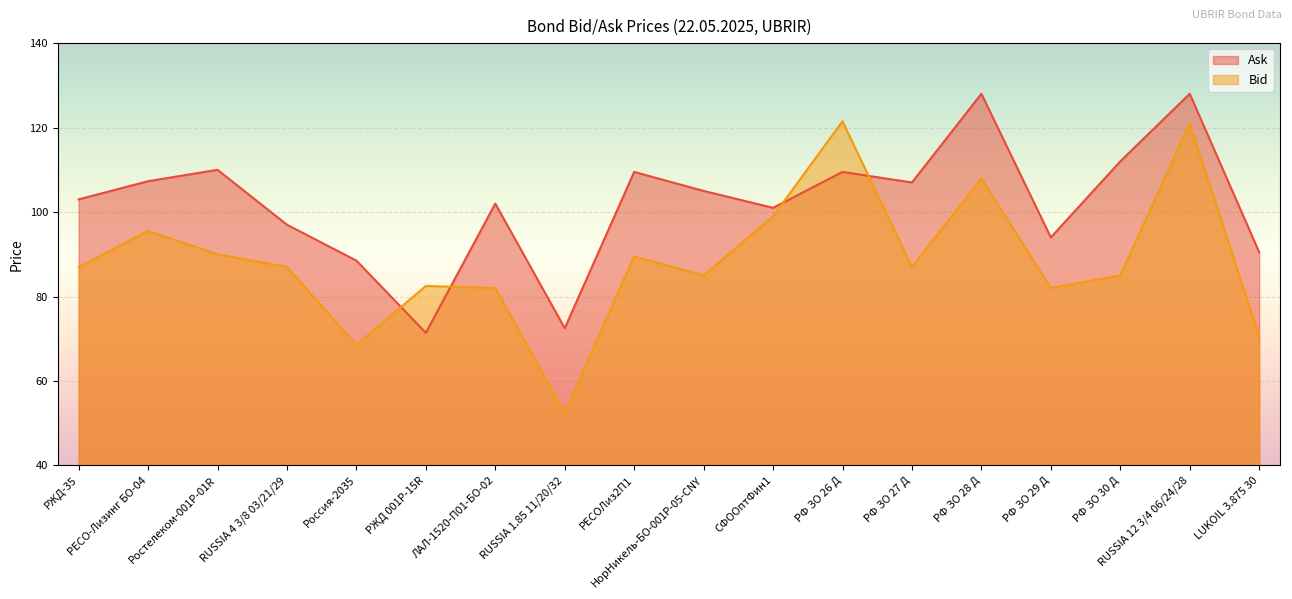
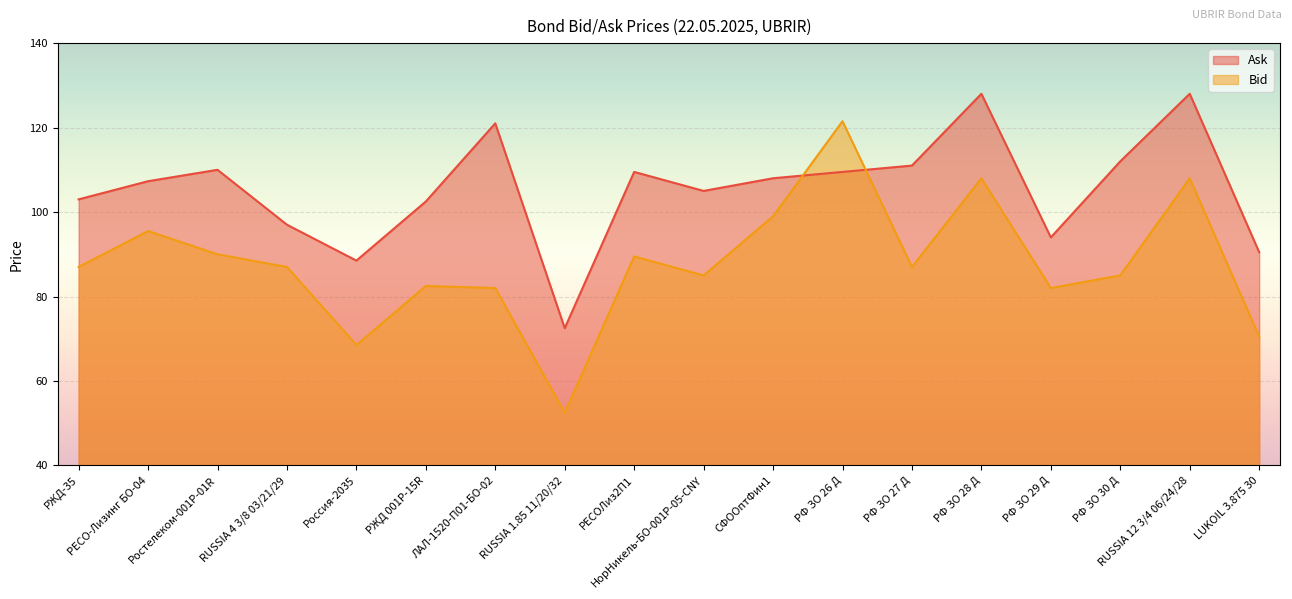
Ask, РЖД 001P-15R: 71 -> 103
Ask, ЛАЛ-1520-П01-БО-02: 102 -> 121
Ask, СФООптФин1: 101 -> 108
Ask, РФ ЗО 27 Д: 107 -> 111
Bid, RUSSIA 12 3/4 06/24/28: 121 -> 108
